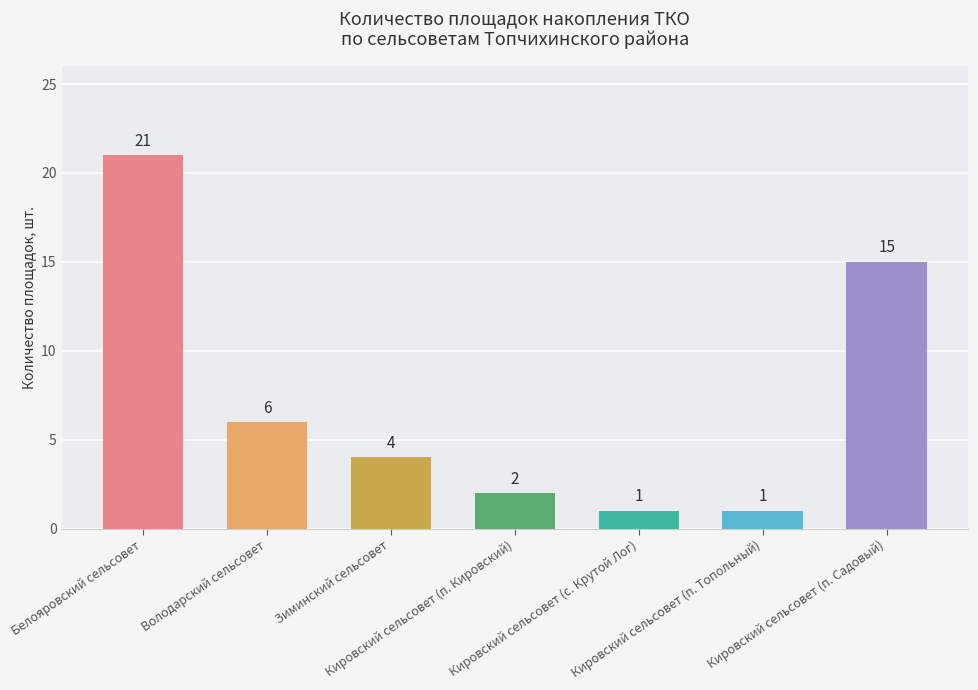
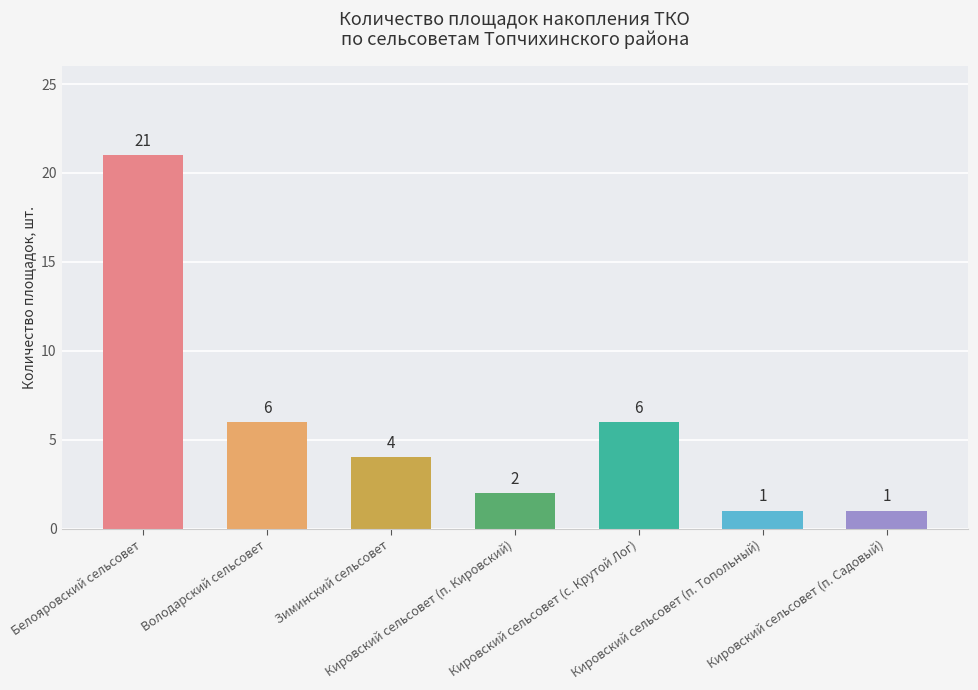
Кировский сельсовет (с. Крутой Лог): 1 -> 6
Кировский сельсовет (п. Садовый): 15 -> 1
